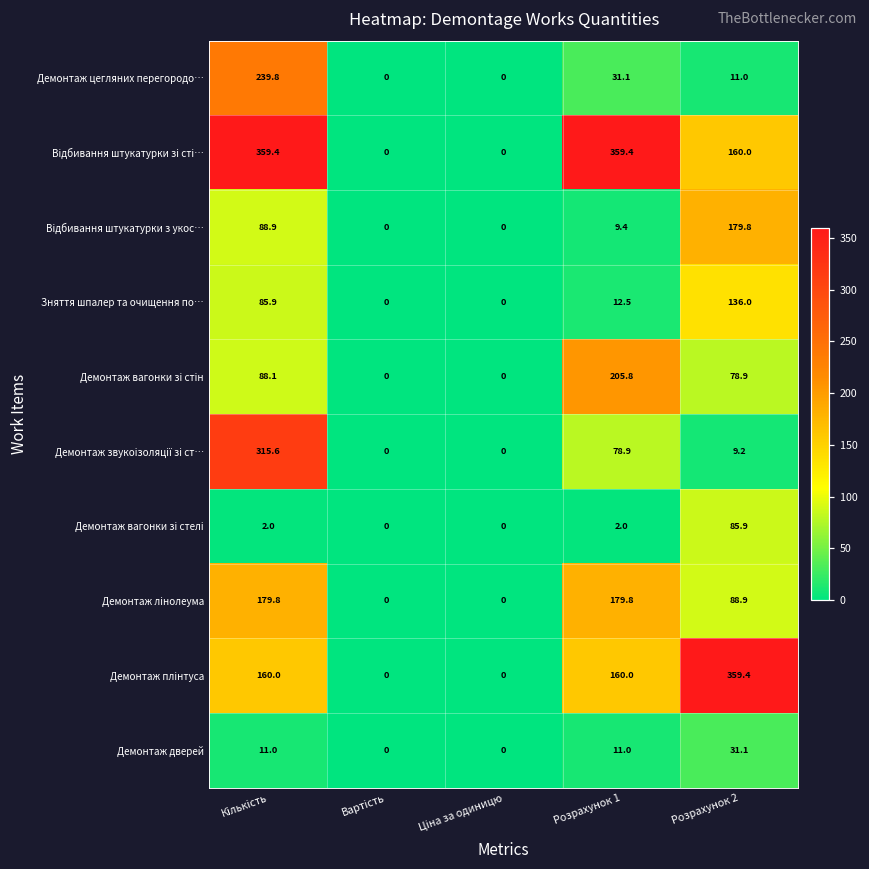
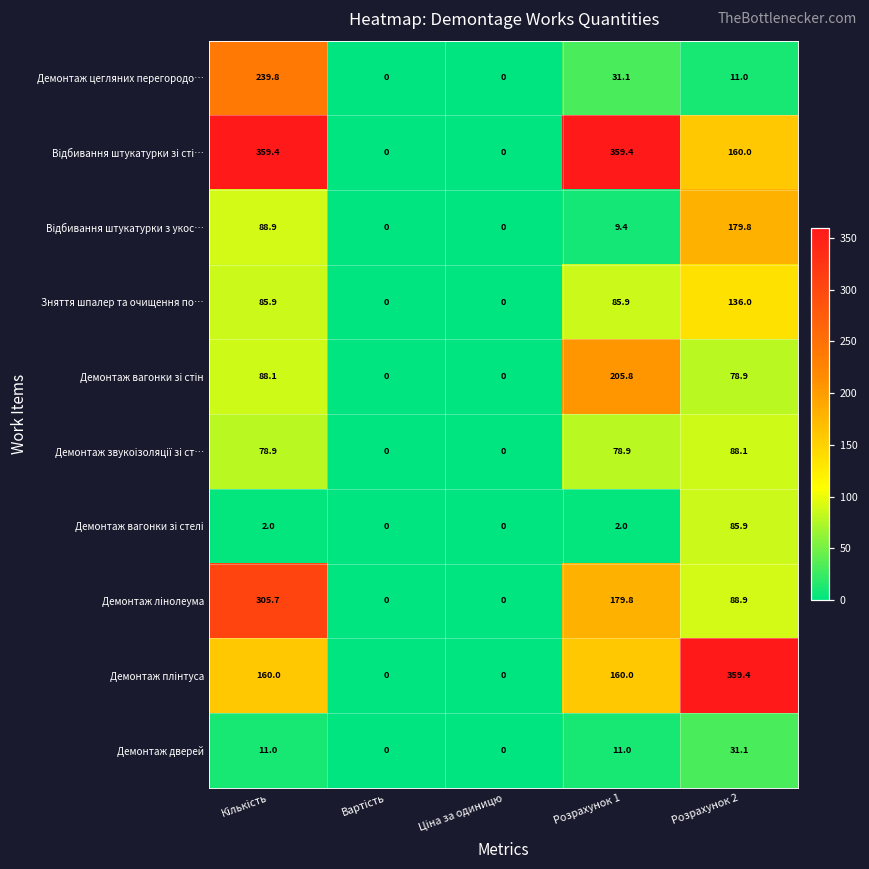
Зняття шпалер та очищення по…, Розрахунок 1: 12.5 -> 85.9
Демонтаж звукоізоляції зі ст…, Кількість: 315.6 -> 78.9
Демонтаж звукоізоляції зі ст…, Розрахунок 2: 9.2 -> 88.1
Демонтаж лінолеума, Кількість: 179.8 -> 305.7
